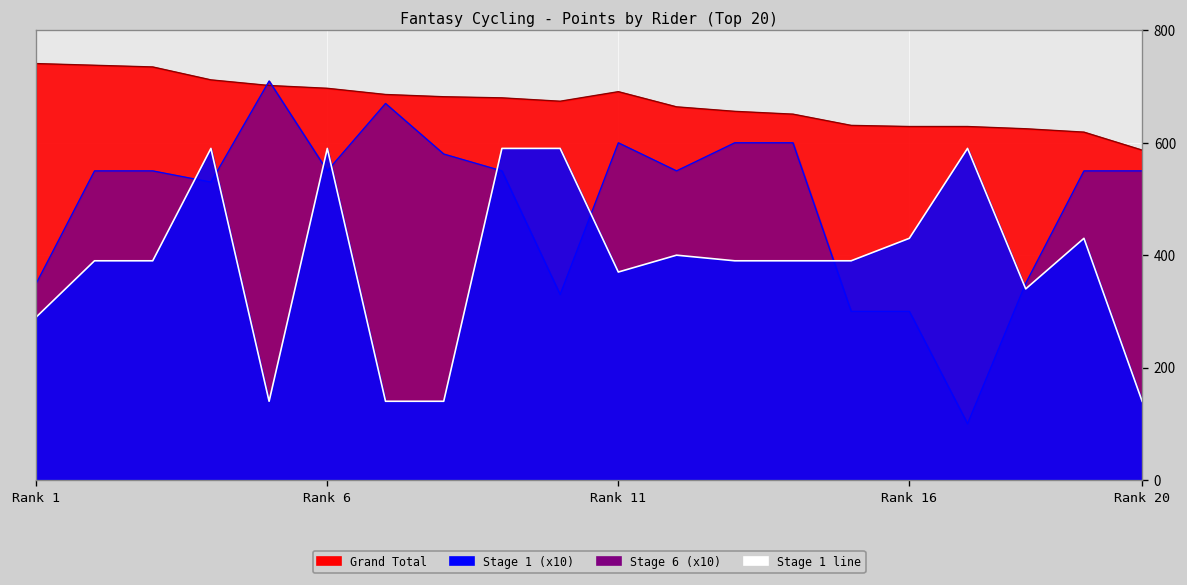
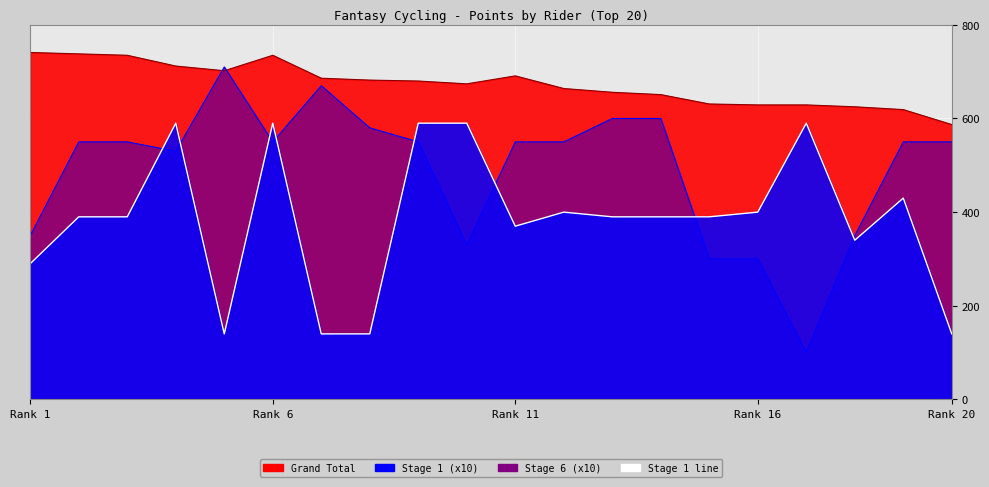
Grand Total, Rank 6: 700 -> 740
Stage 6 (x10), Rank 11: 600 -> 550
Stage 1 (x10), Rank 16: 430 -> 400
